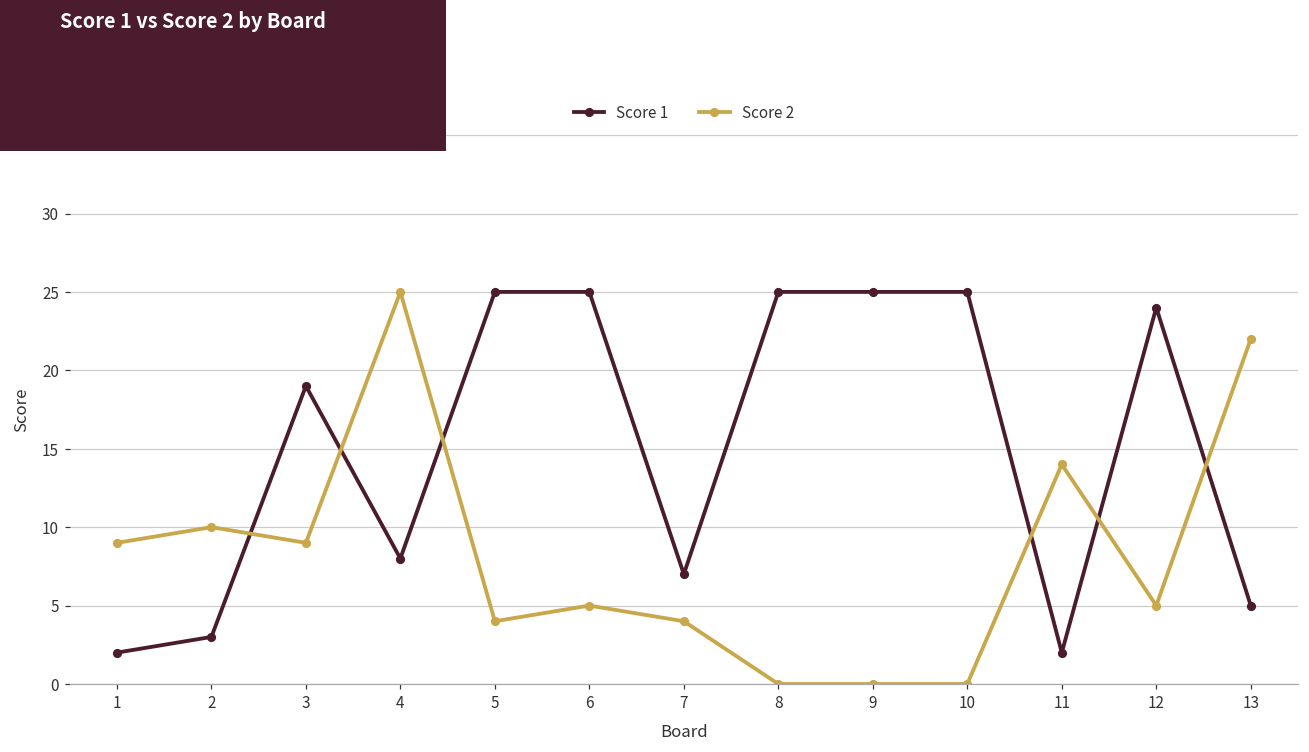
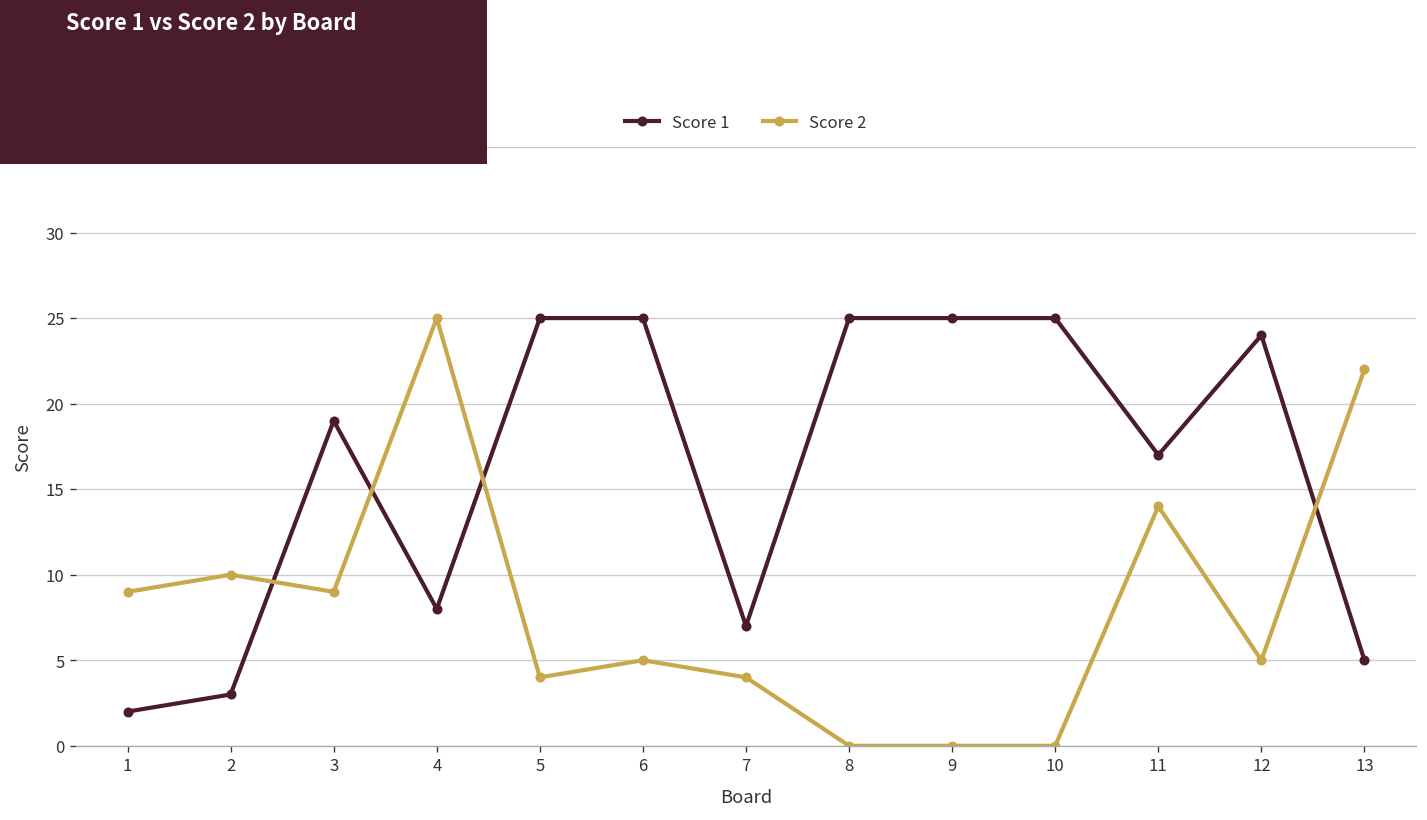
Score 1, 11: 2 -> 17
